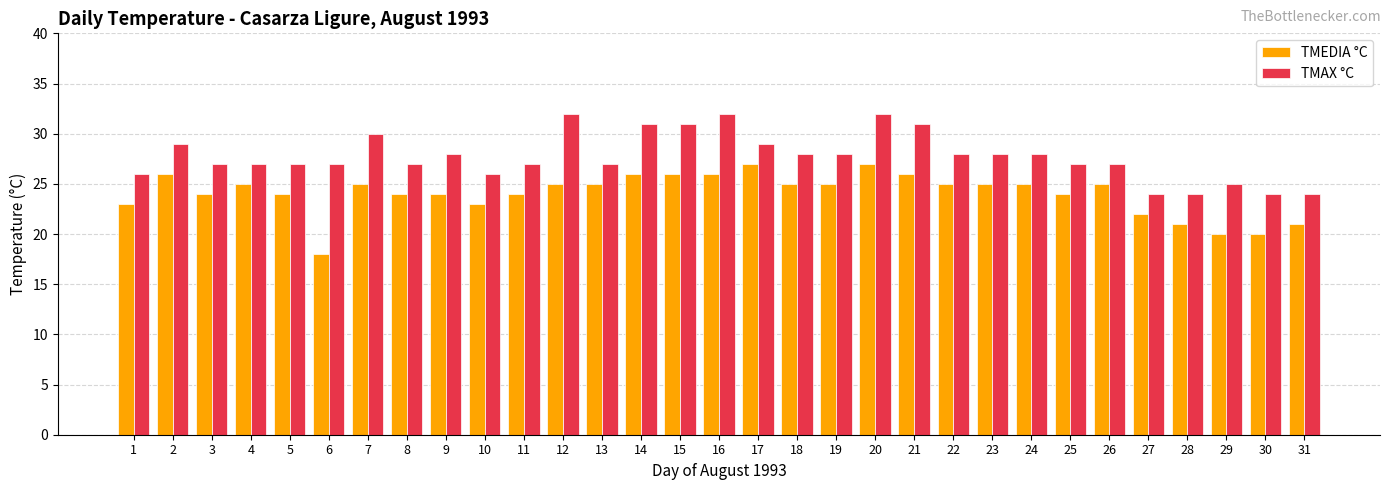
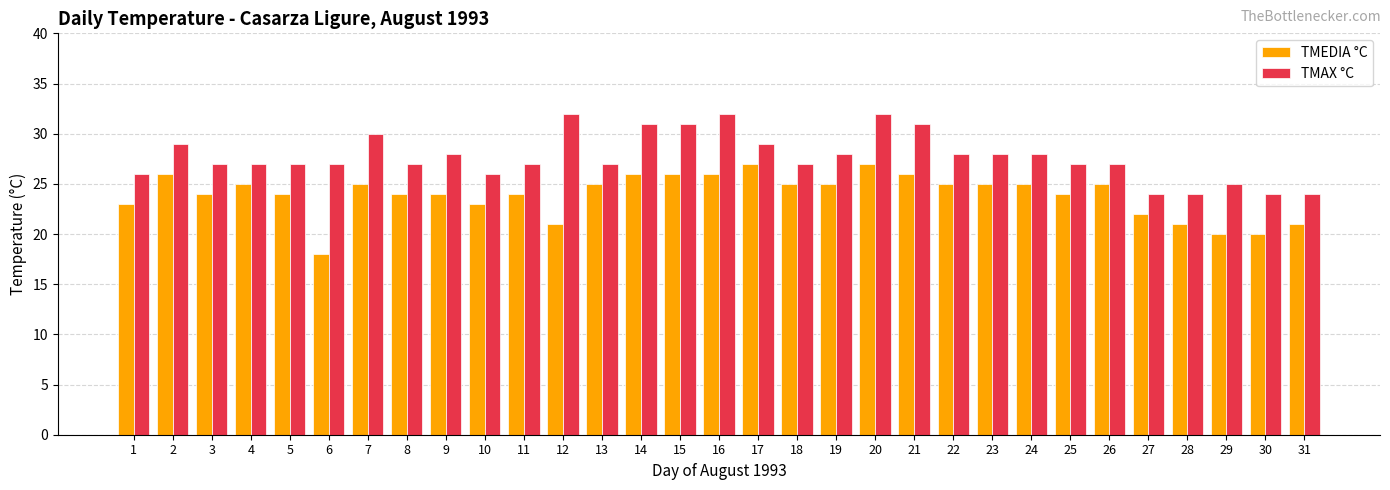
TMEDIA °C, 12: 25 -> 21
TMAX °C, 18: 28 -> 27
